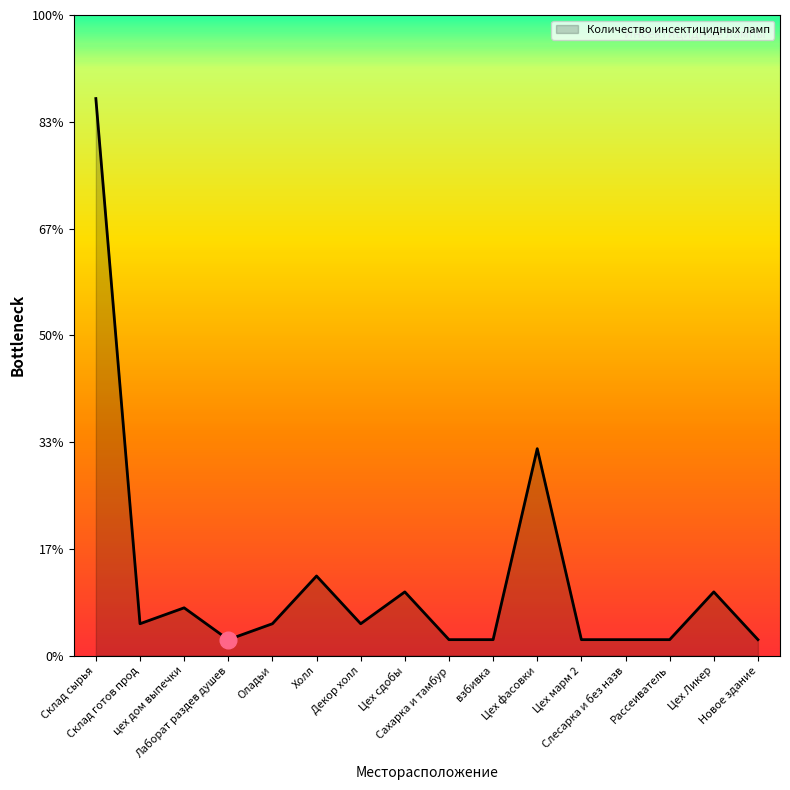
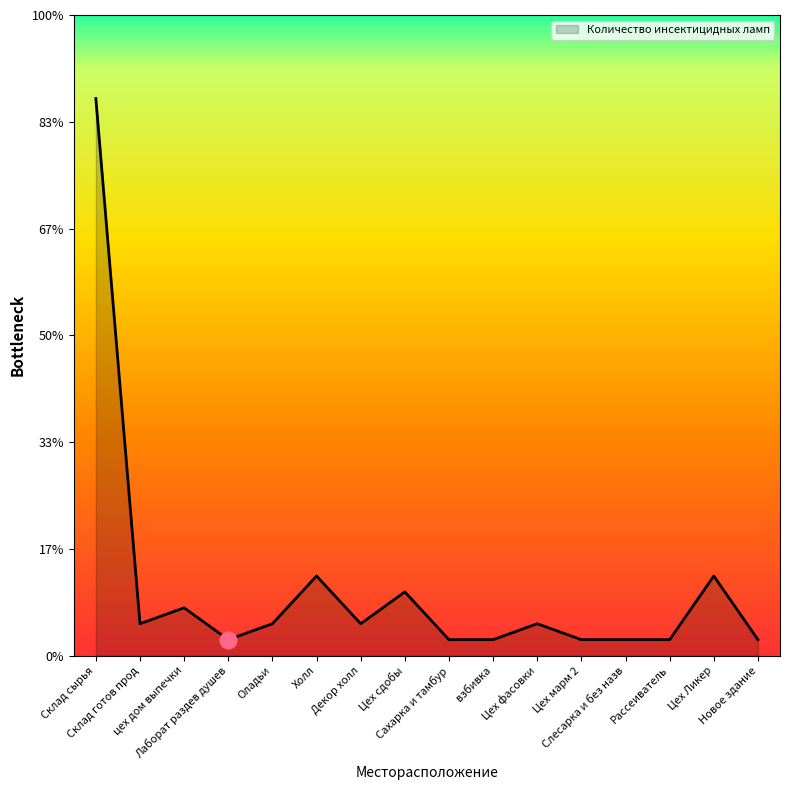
Количество инсектицидных ламп, Цех фасовки: 32% -> 5%
Количество инсектицидных ламп, Цех Ликер: 10% -> 12%
